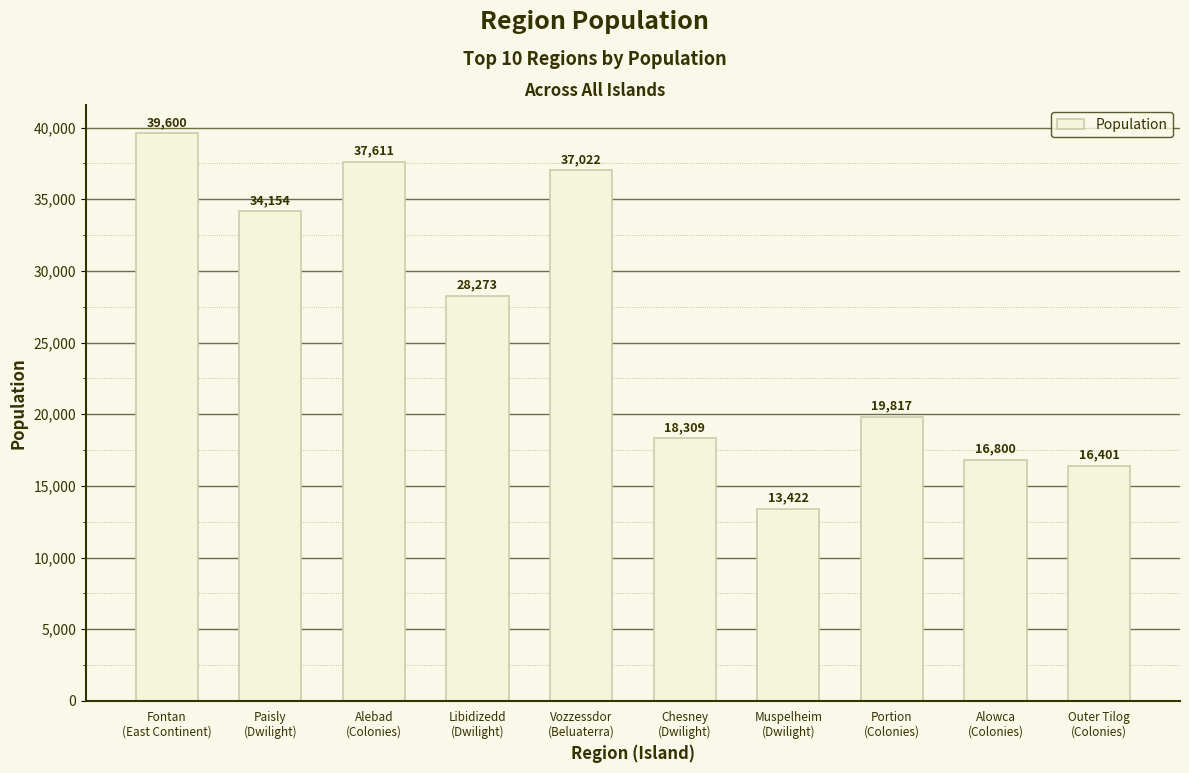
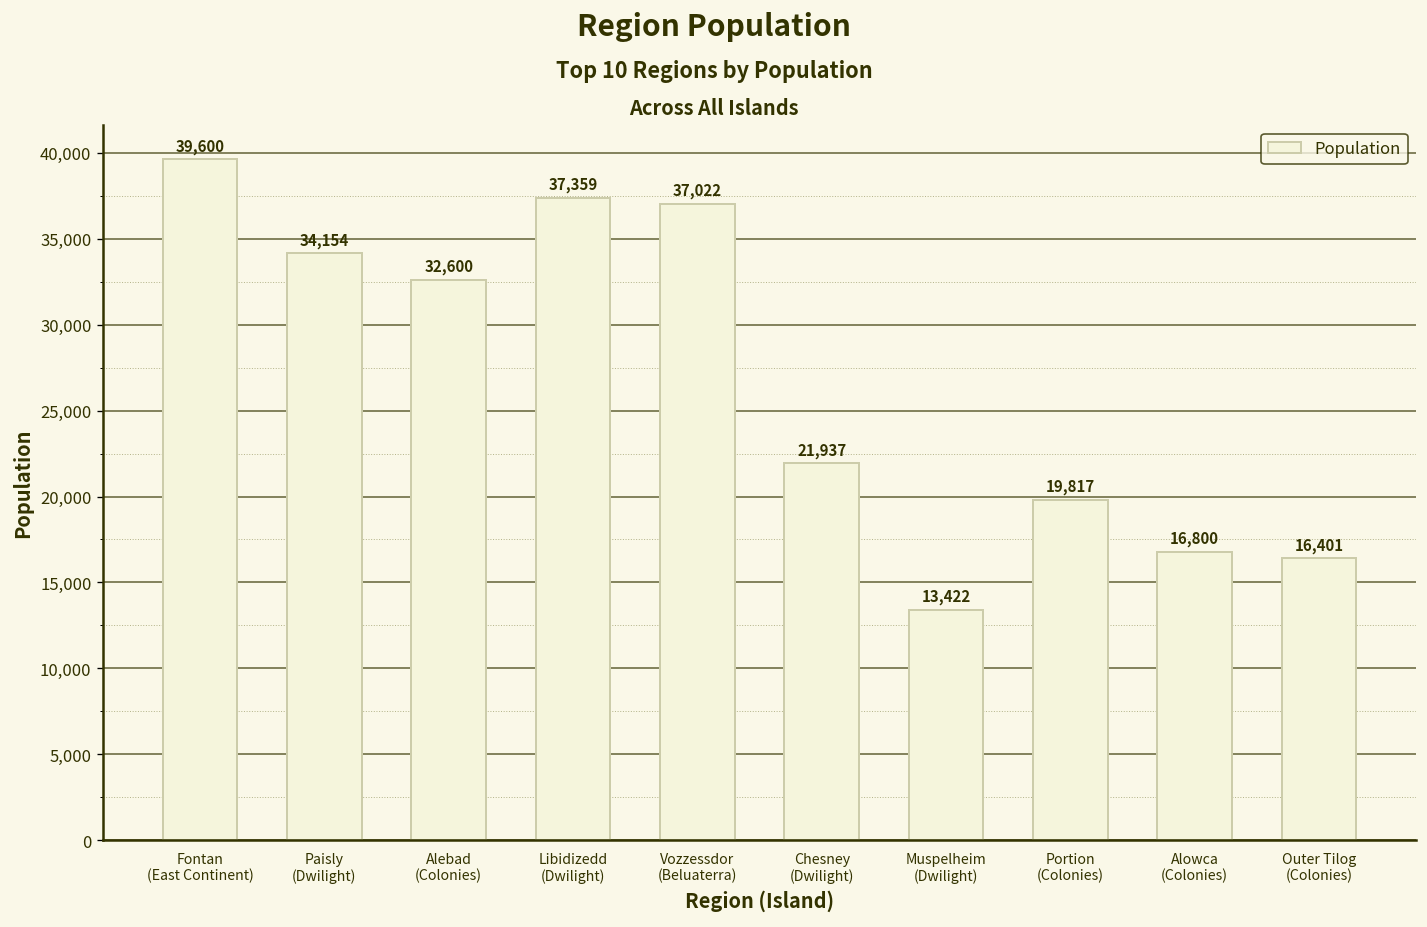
Alebad (Colonies): 37,611 -> 32,600
Libidizedd (Dwilight): 28,273 -> 37,359
Chesney (Dwilight): 18,309 -> 21,937
